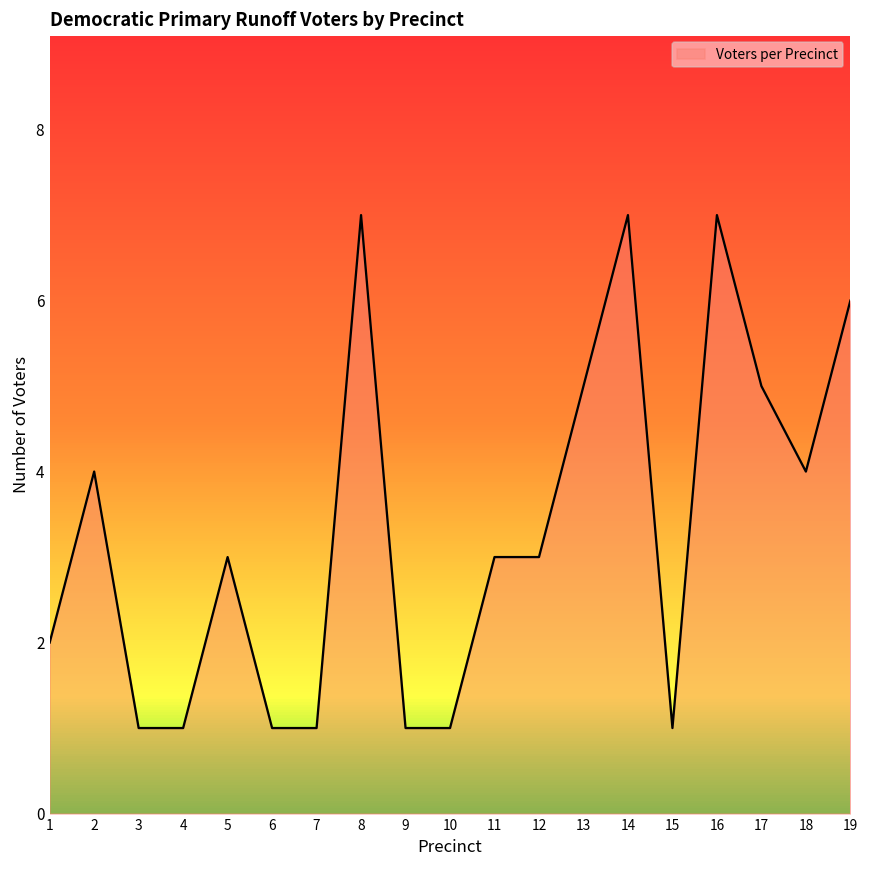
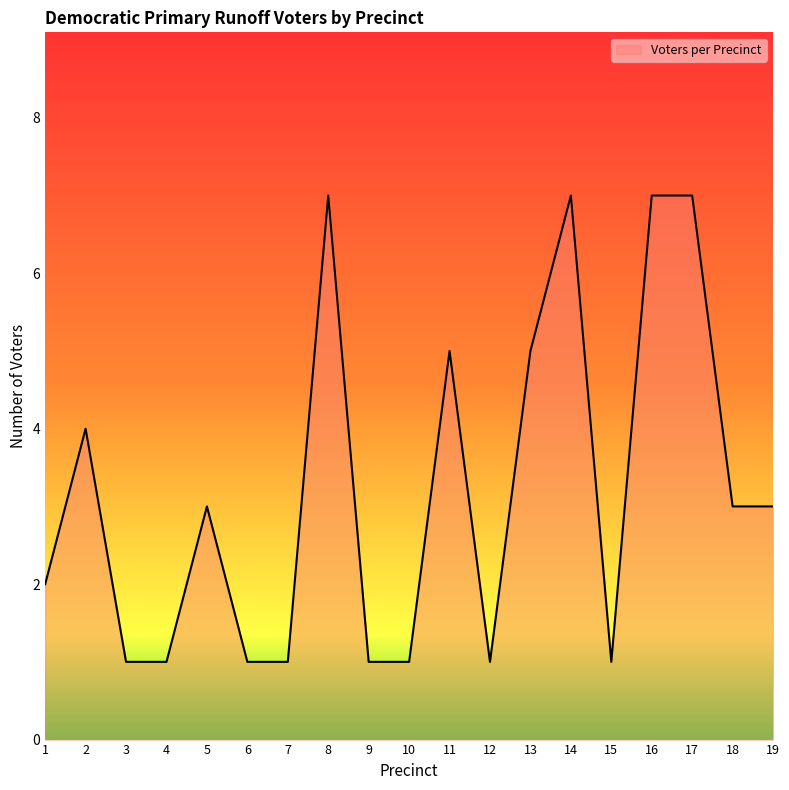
11: 3 -> 5
12: 3 -> 1
17: 5 -> 7
18: 4 -> 3
19: 6 -> 3
